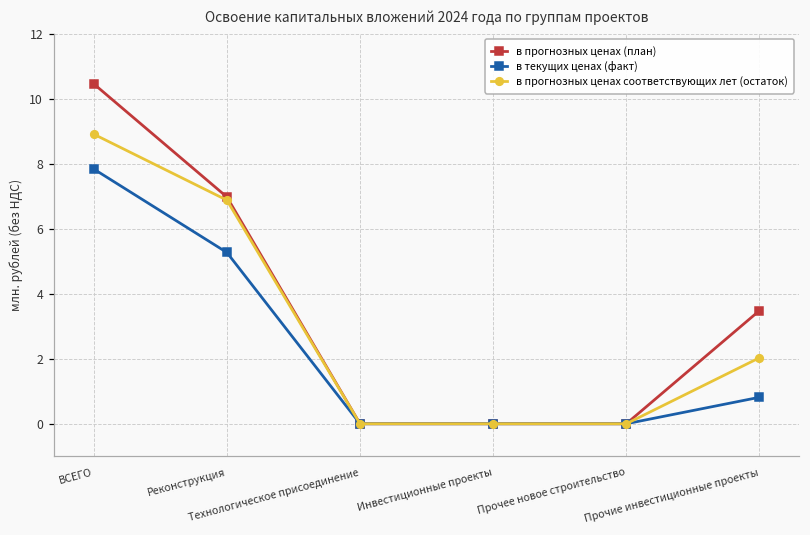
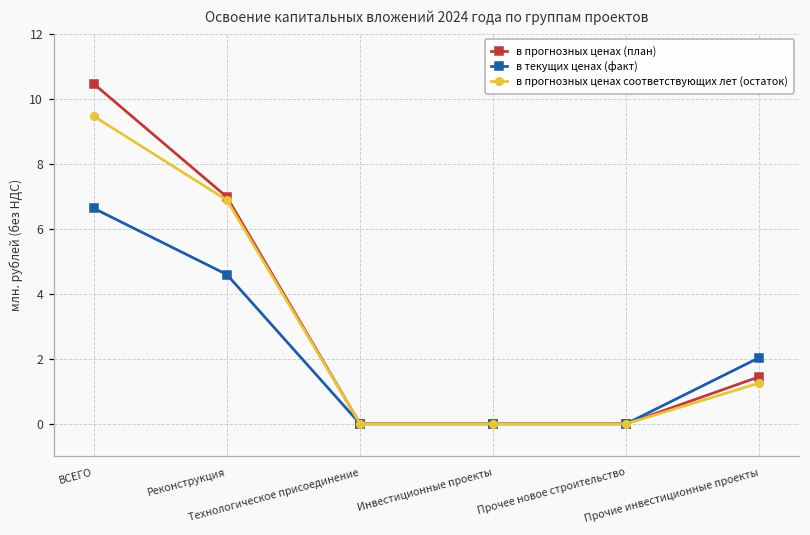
в текущих ценах (факт), ВСЕГО: 7.8 -> 6.6
в прогнозных ценах соответствующих лет (остаток), ВСЕГО: 8.9 -> 9.5
в текущих ценах (факт), Реконструкция: 5.3 -> 4.6
в прогнозных ценах (план), Прочие инвестиционные проекты: 3.5 -> 1.4
в текущих ценах (факт), Прочие инвестиционные проекты: 0.8 -> 2.0
в прогнозных ценах соответствующих лет (остаток), Прочие инвестиционные проекты: 2.0 -> 1.3
